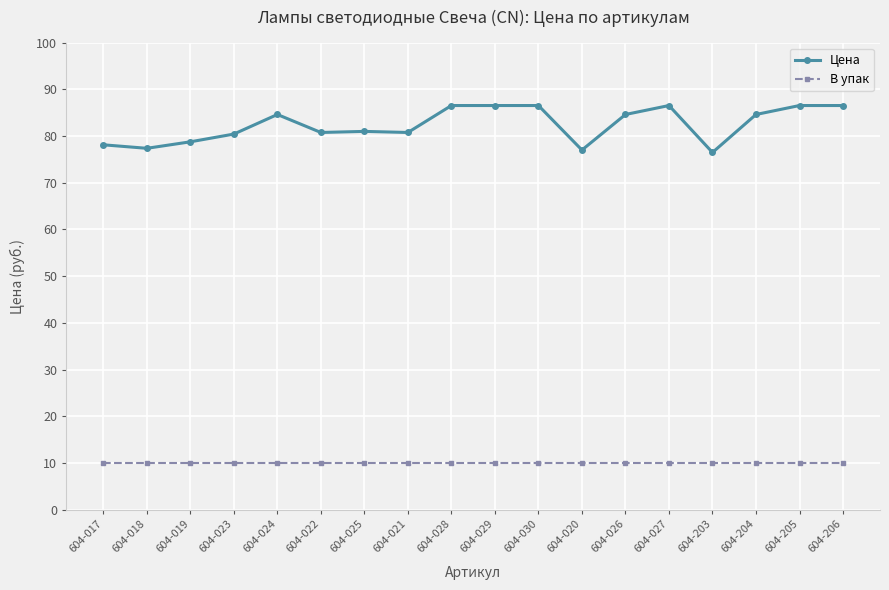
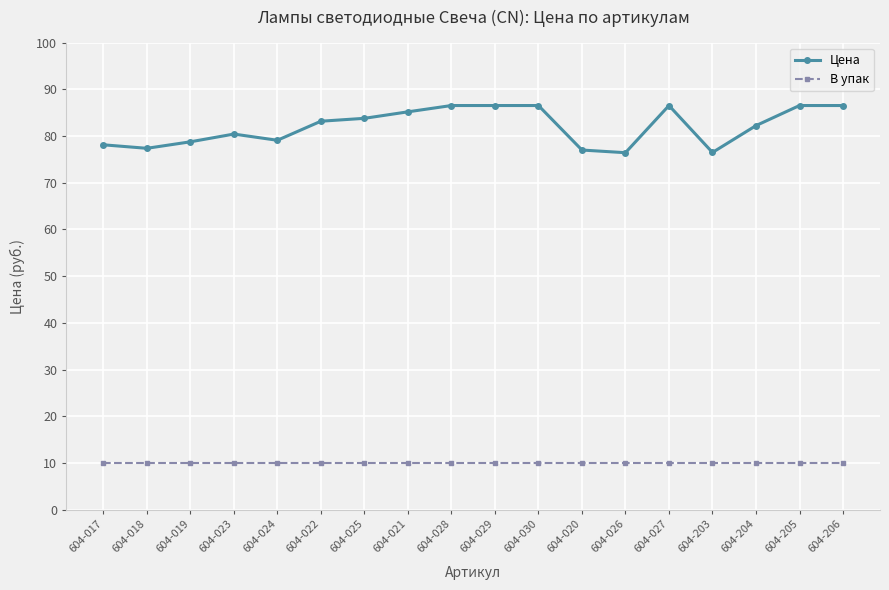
Цена, 604-024: 85 -> 79
Цена, 604-022: 81 -> 83
Цена, 604-025: 81 -> 84
Цена, 604-021: 81 -> 85
Цена, 604-026: 85 -> 76
Цена, 604-204: 85 -> 82
